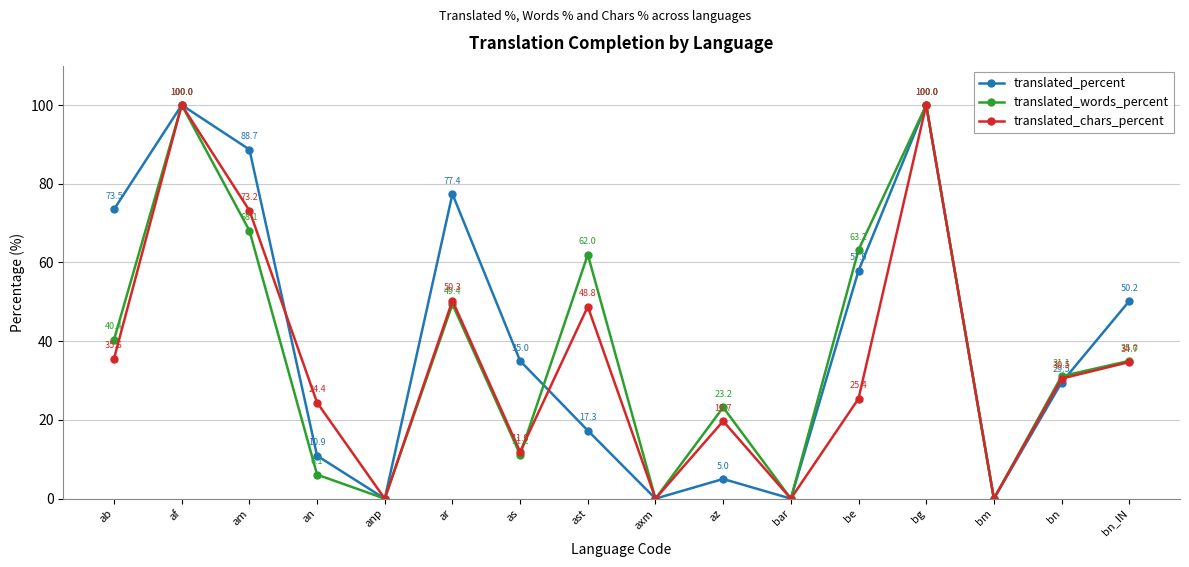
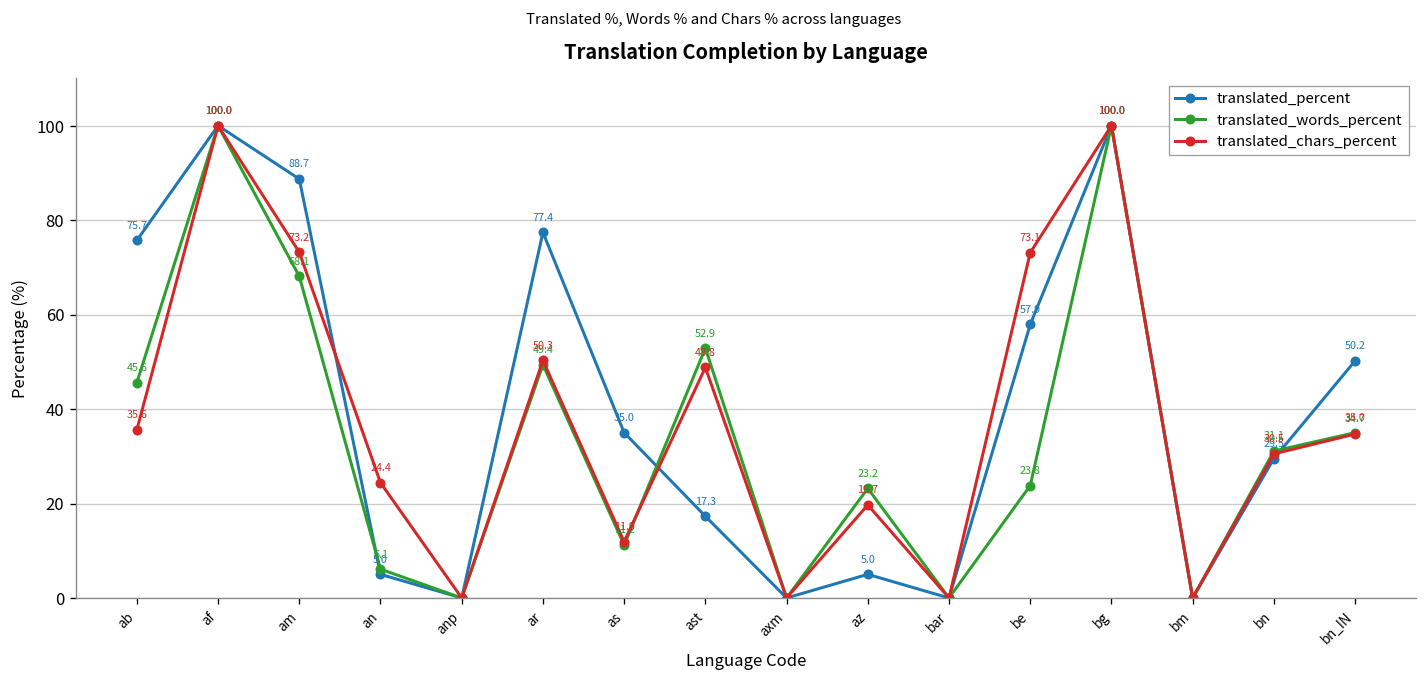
translated_percent, ab: 73.5 -> 75.7
translated_words_percent, ab: 40.4 -> 45.6
translated_percent, an: 10.9 -> 5.0
translated_words_percent, ast: 62.0 -> 52.9
translated_words_percent, be: 63.2 -> 23.8
translated_chars_percent, be: 25.4 -> 73.1
